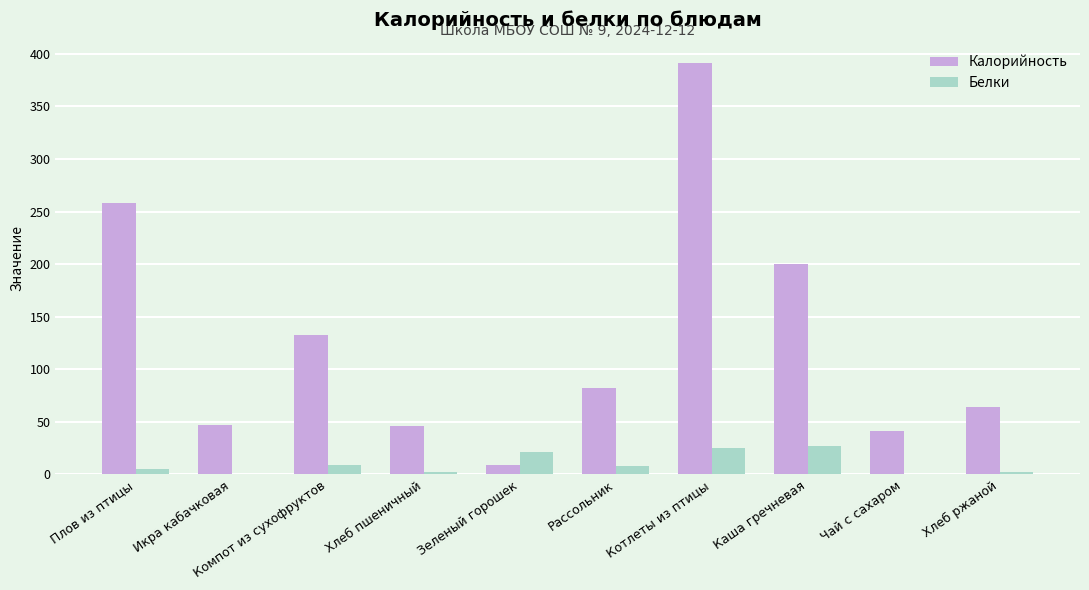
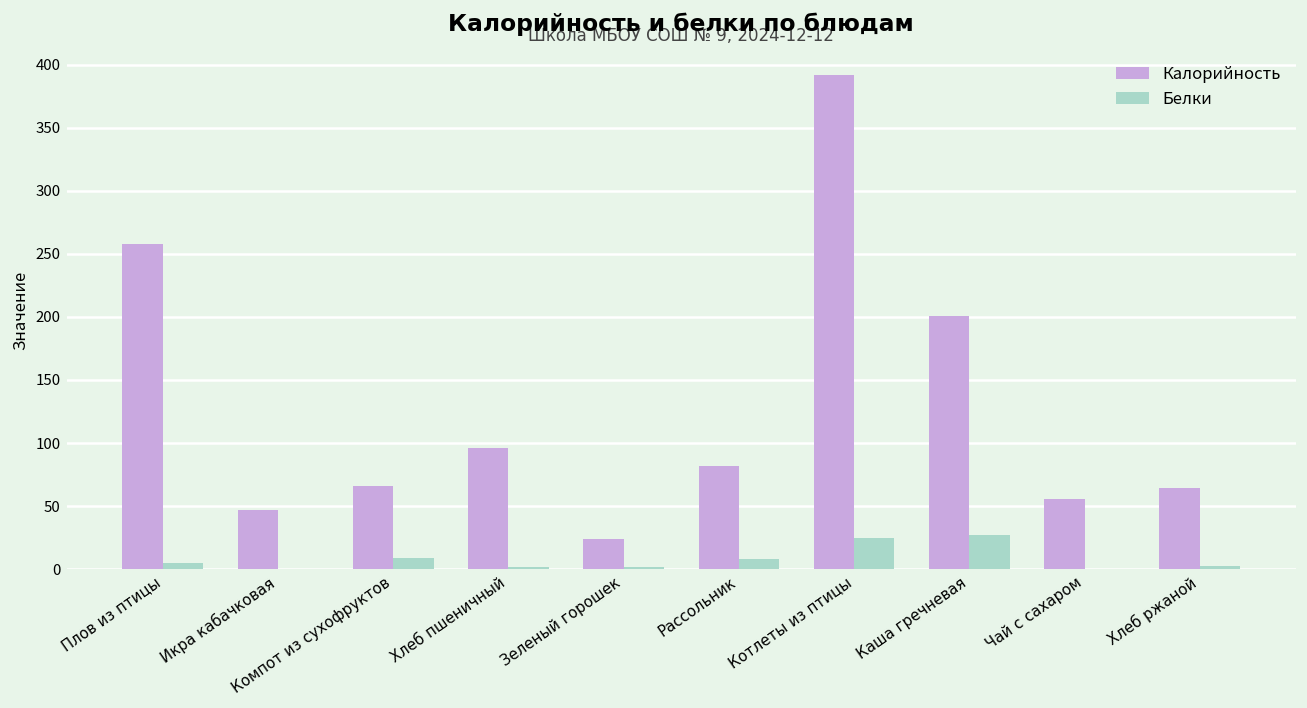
Калорийность, Компот из сухофруктов: 133 -> 66
Калорийность, Хлеб пшеничный: 46 -> 96
Калорийность, Зеленый горошек: 9 -> 24
Белки, Зеленый горошек: 22 -> 2
Калорийность, Чай с сахаром: 41 -> 56
